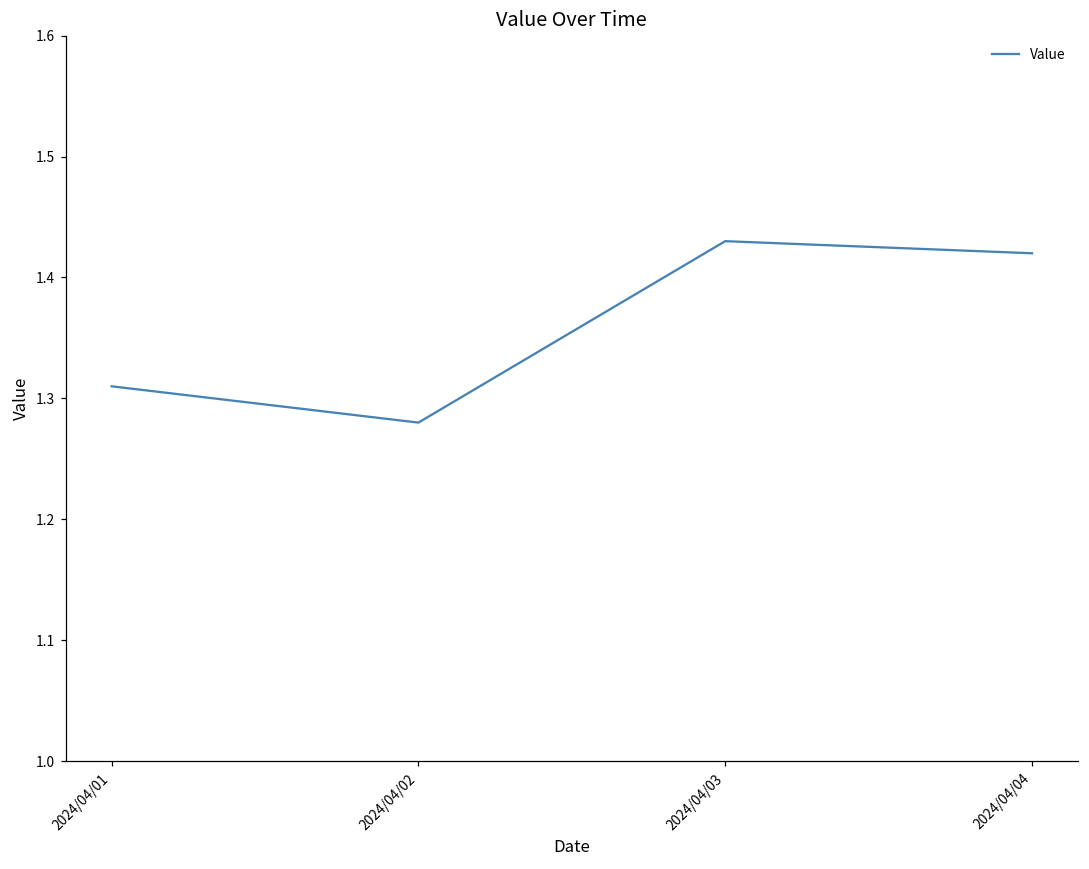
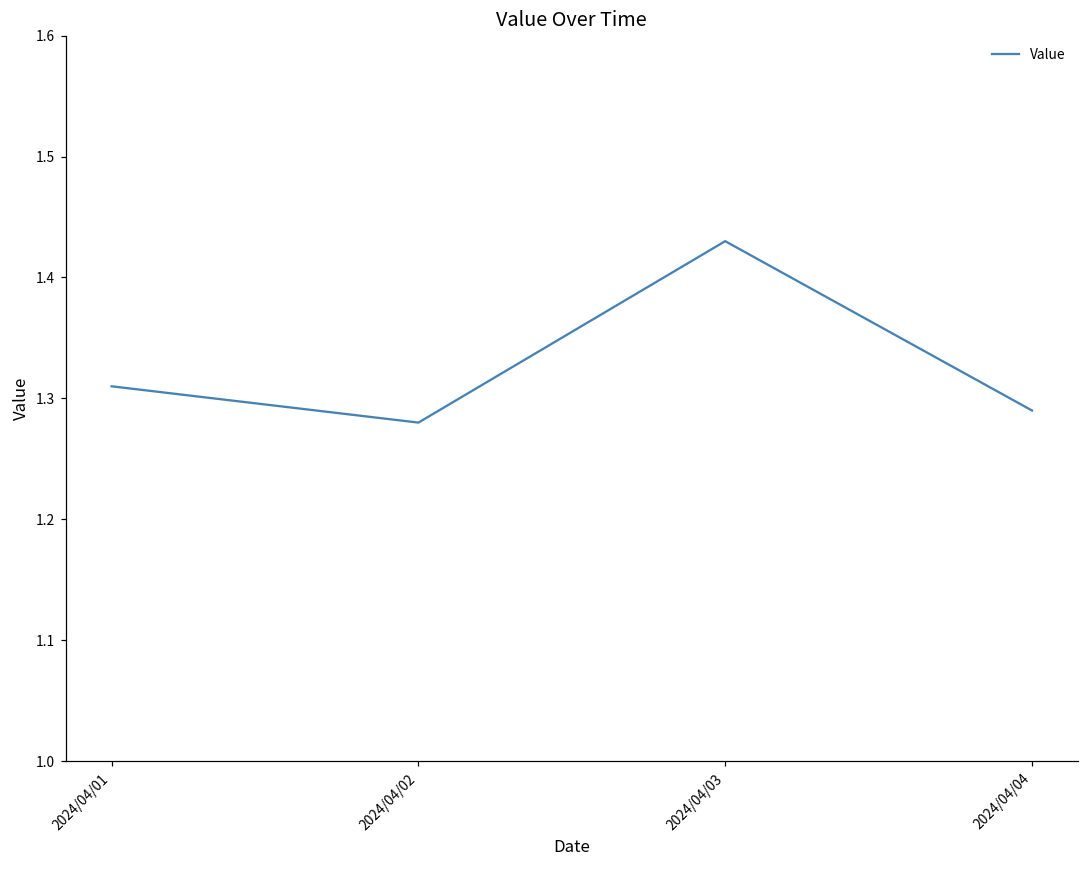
2024/04/04: 1.42 -> 1.29
